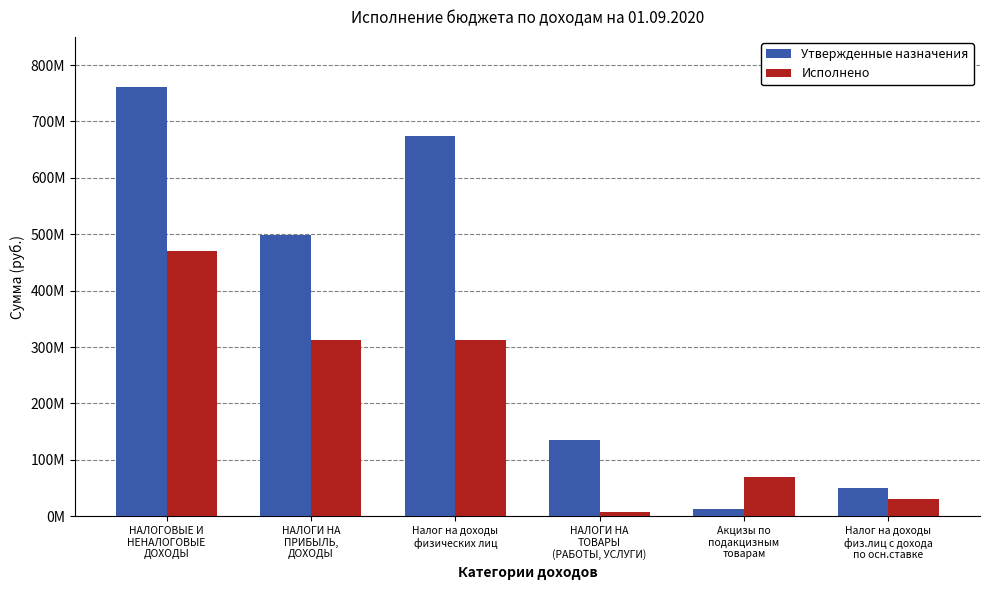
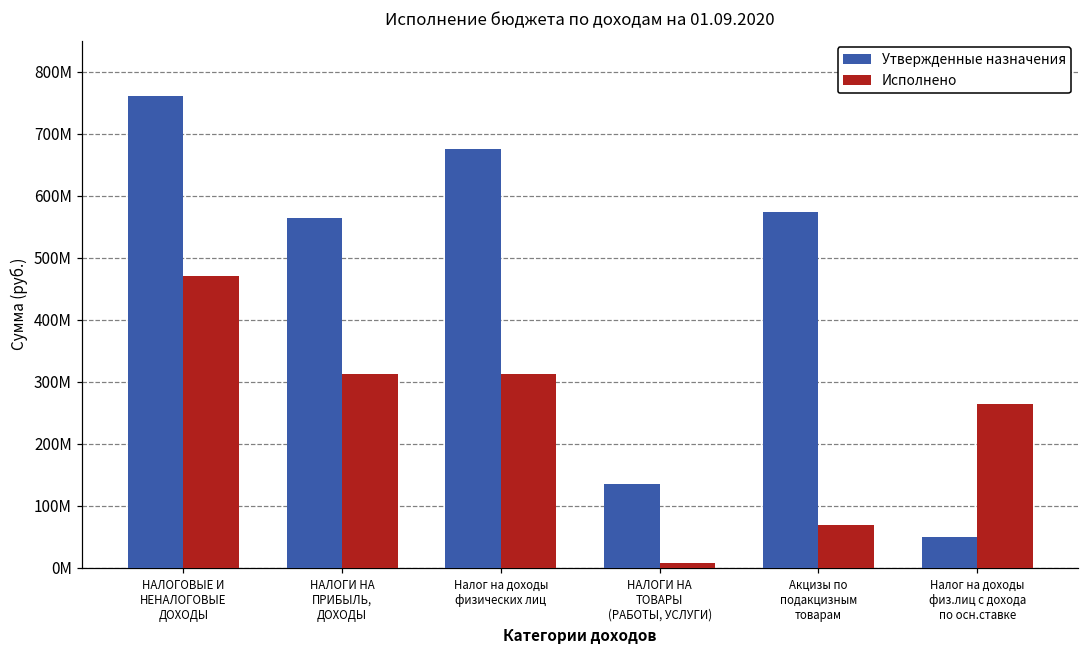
Утвержденные назначения, НАЛОГИ НА ПРИБЫЛЬ, ДОХОДЫ: 500000000 -> 560000000
Утвержденные назначения, Акцизы по подакцизным товарам: 10000000 -> 570000000
Исполнено, Налог на доходы физ.лиц с дохода по осн.ставке: 30000000 -> 260000000
